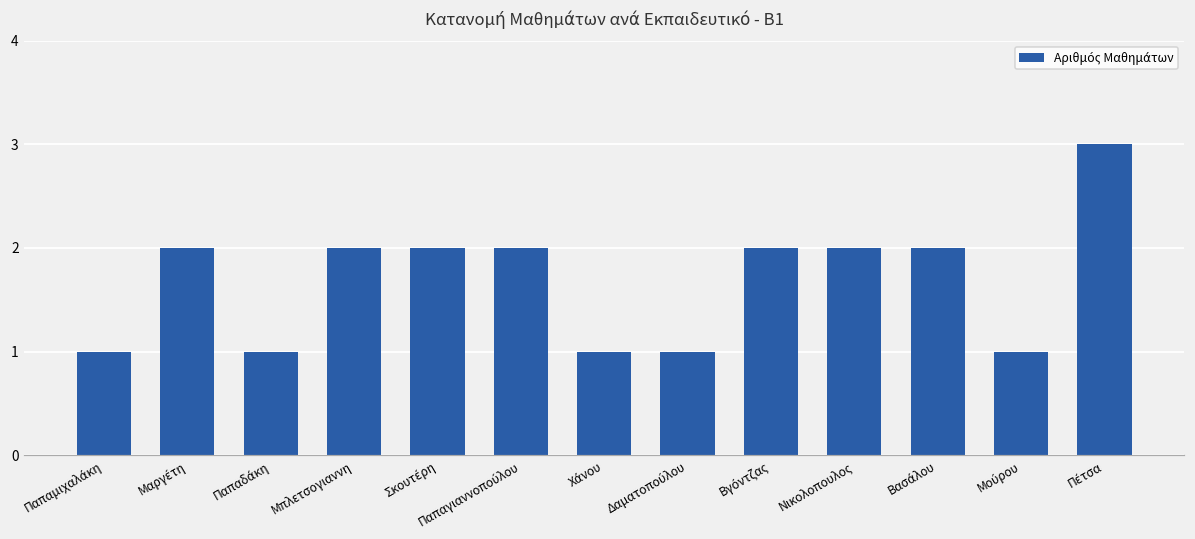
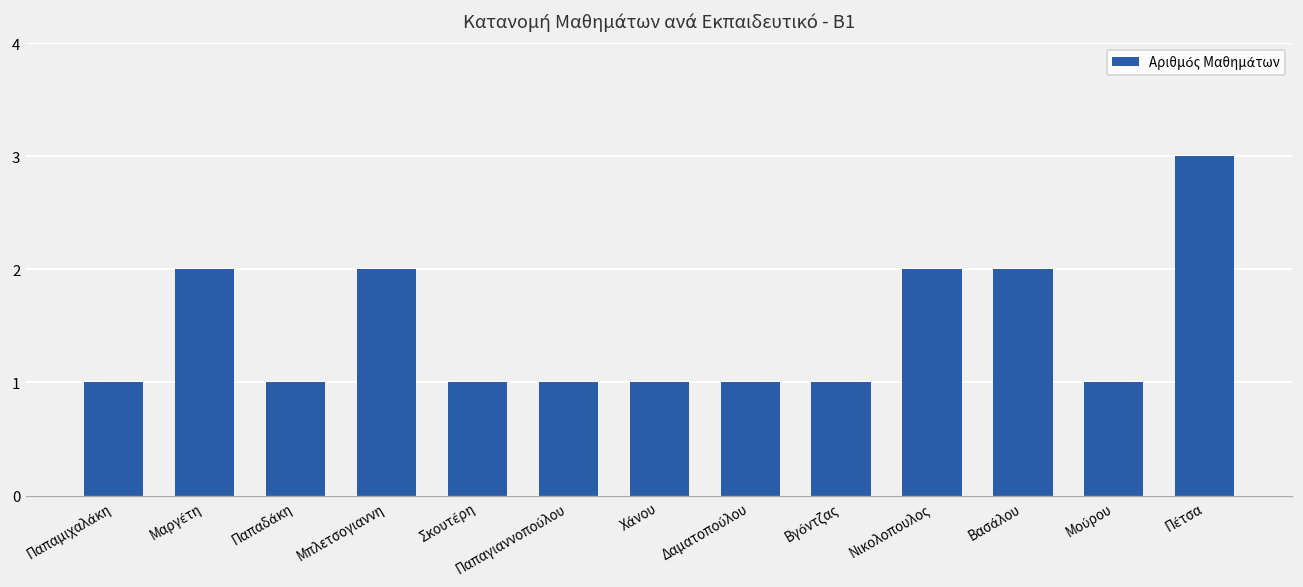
Σκουτέρη: 2 -> 1
Παπαγιαννοπούλου: 2 -> 1
Βγόντζας: 2 -> 1
